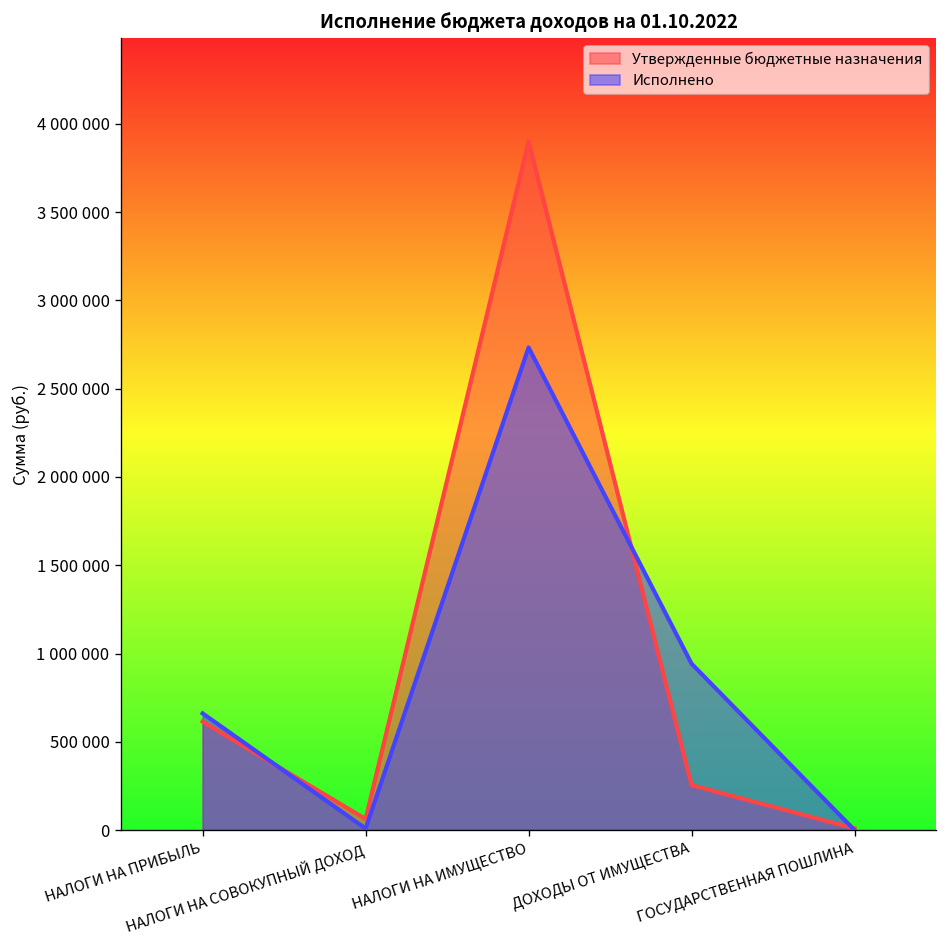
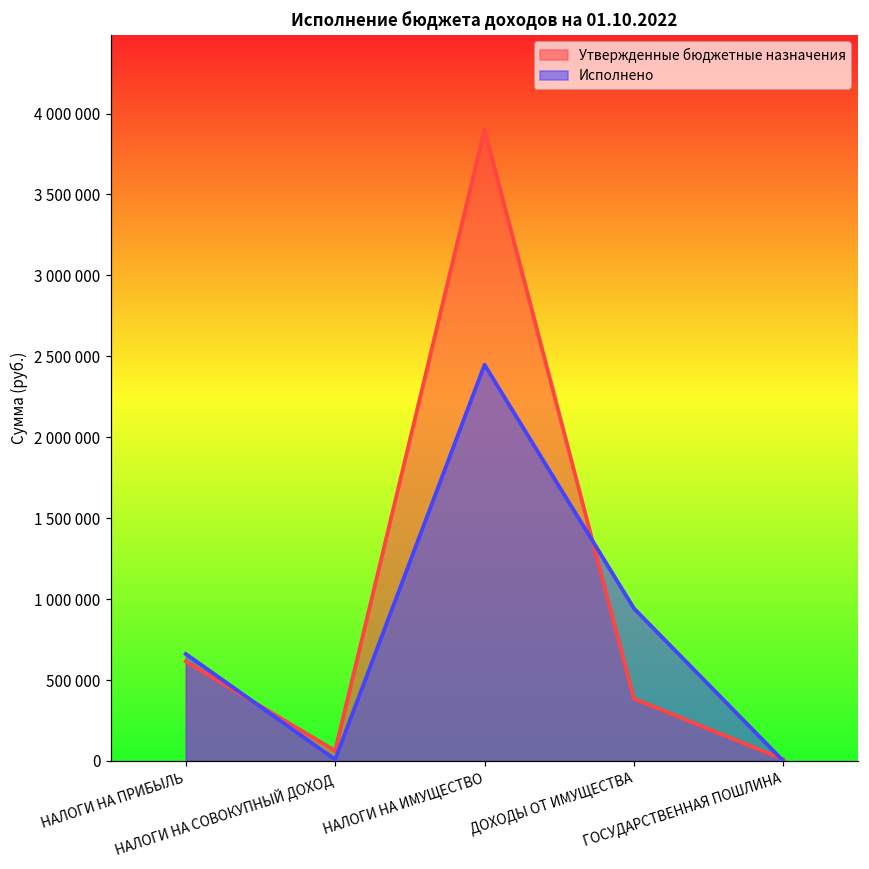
Исполнено, НАЛОГИ НА ИМУЩЕСТВО: 2730000 -> 2450000
Утвержденные бюджетные назначения, ДОХОДЫ ОТ ИМУЩЕСТВА: 260000 -> 390000
